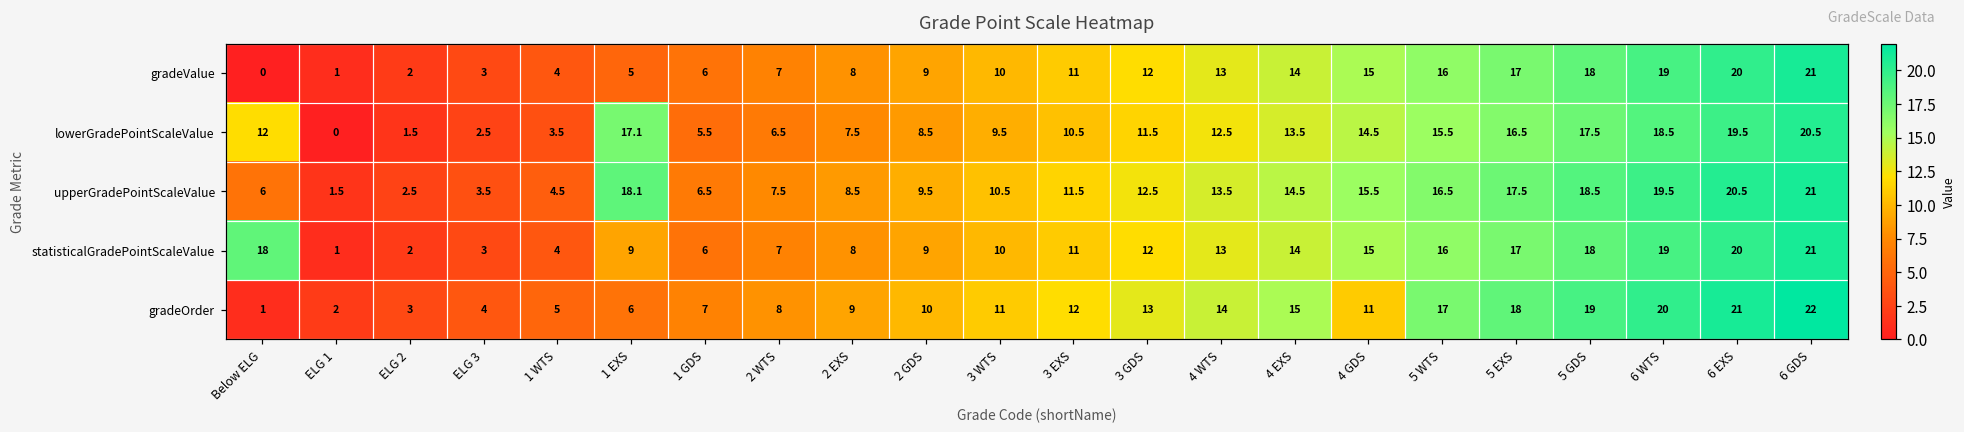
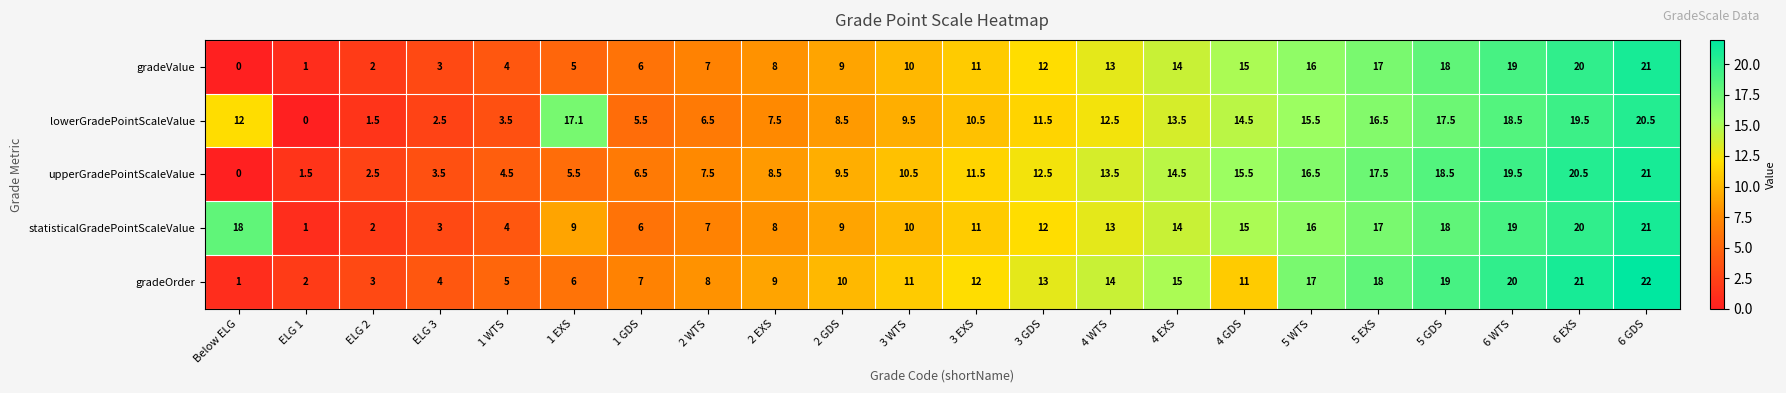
upperGradePointScaleValue, Below ELG: 6 -> 0
upperGradePointScaleValue, 1 EXS: 18.1 -> 5.5
